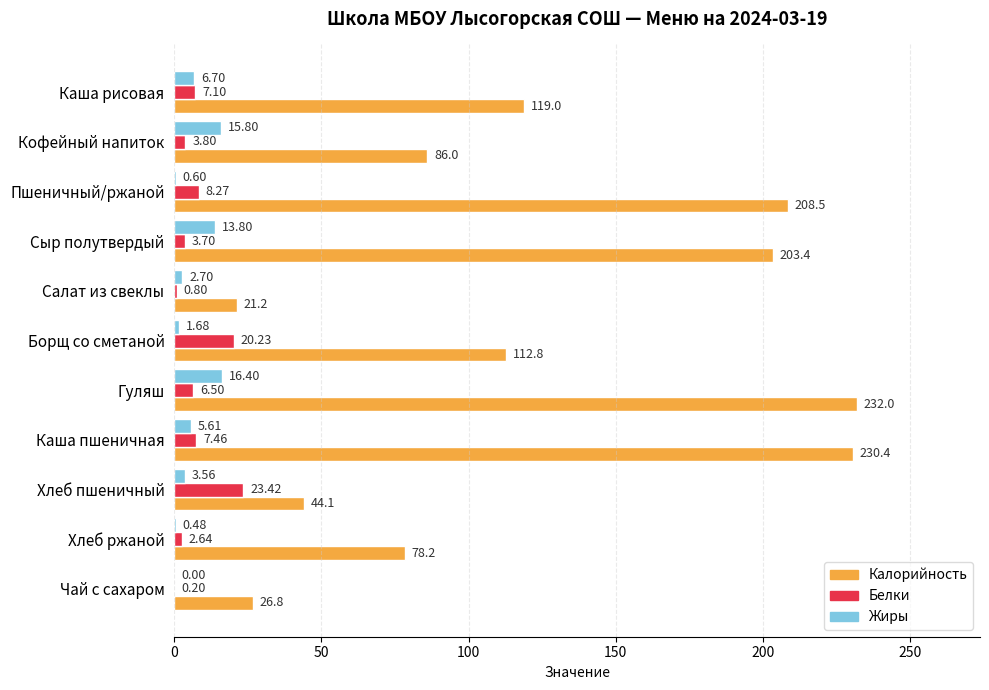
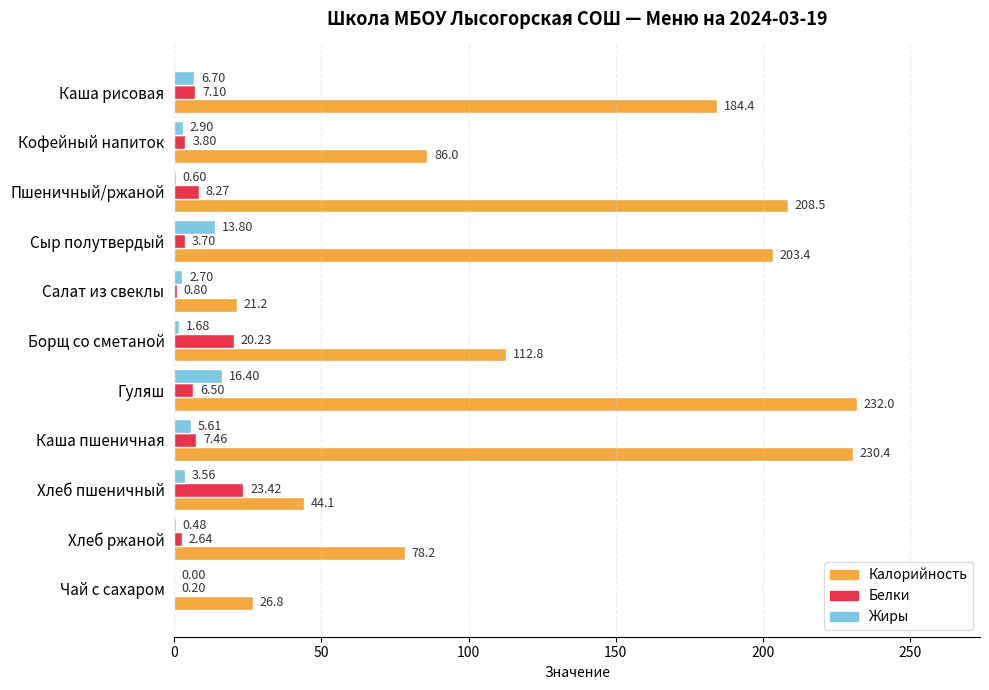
Калорийность, Каша рисовая: 119.0 -> 184.4
Жиры, Кофейный напиток: 15.80 -> 2.90
